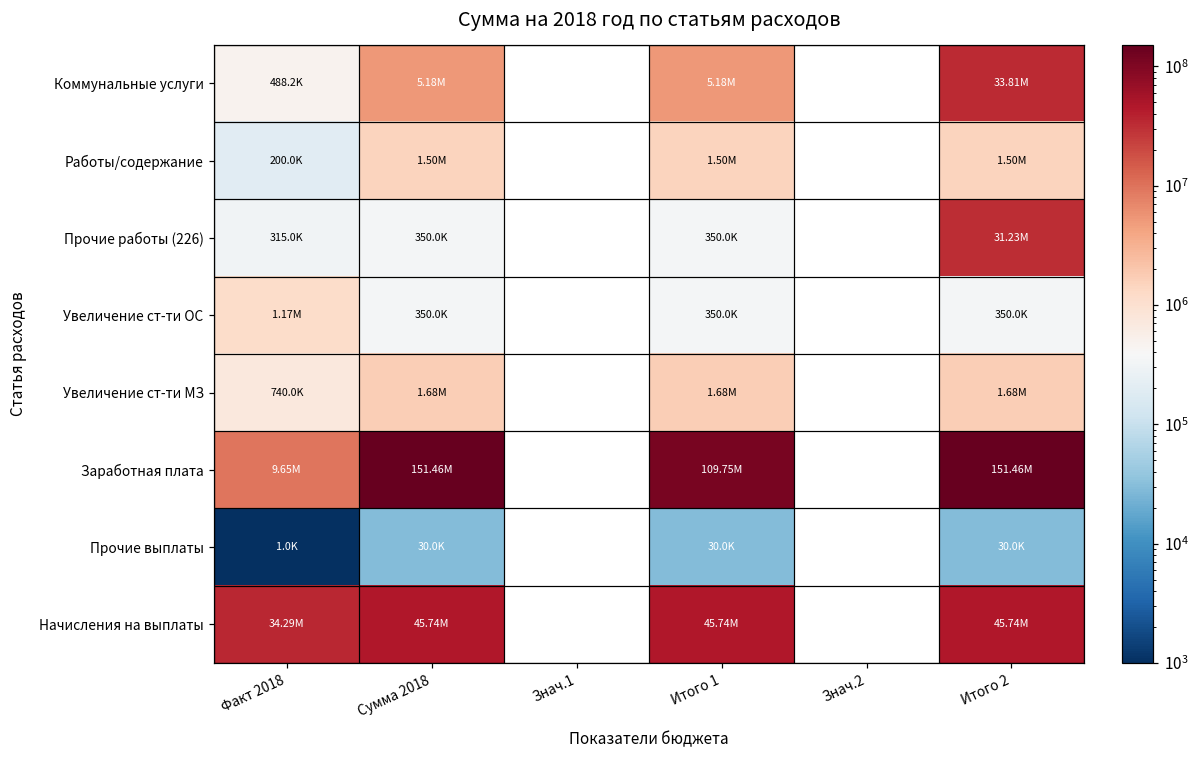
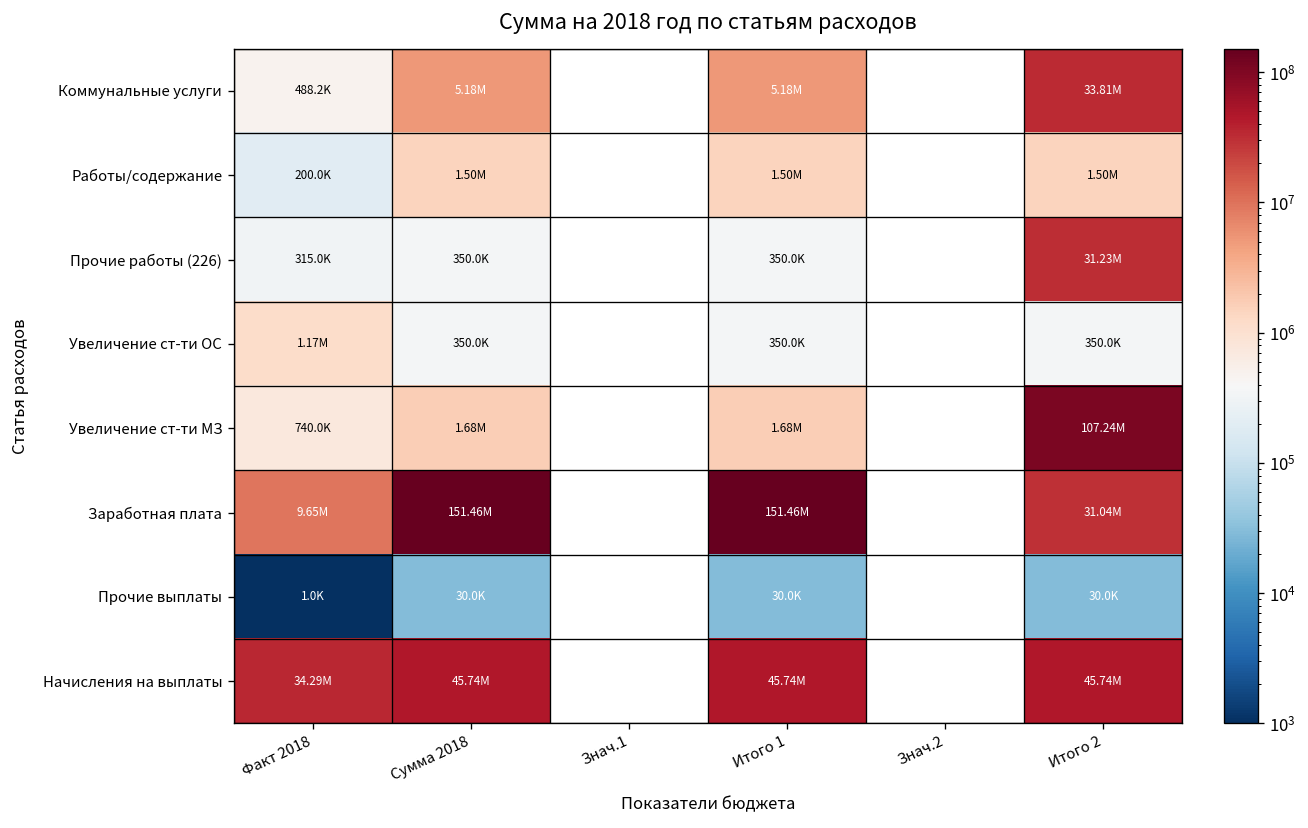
Увеличение ст-ти МЗ, Итого 2: 1.68M -> 107.24M
Заработная плата, Итого 1: 109.75M -> 151.46M
Заработная плата, Итого 2: 151.46M -> 31.04M
